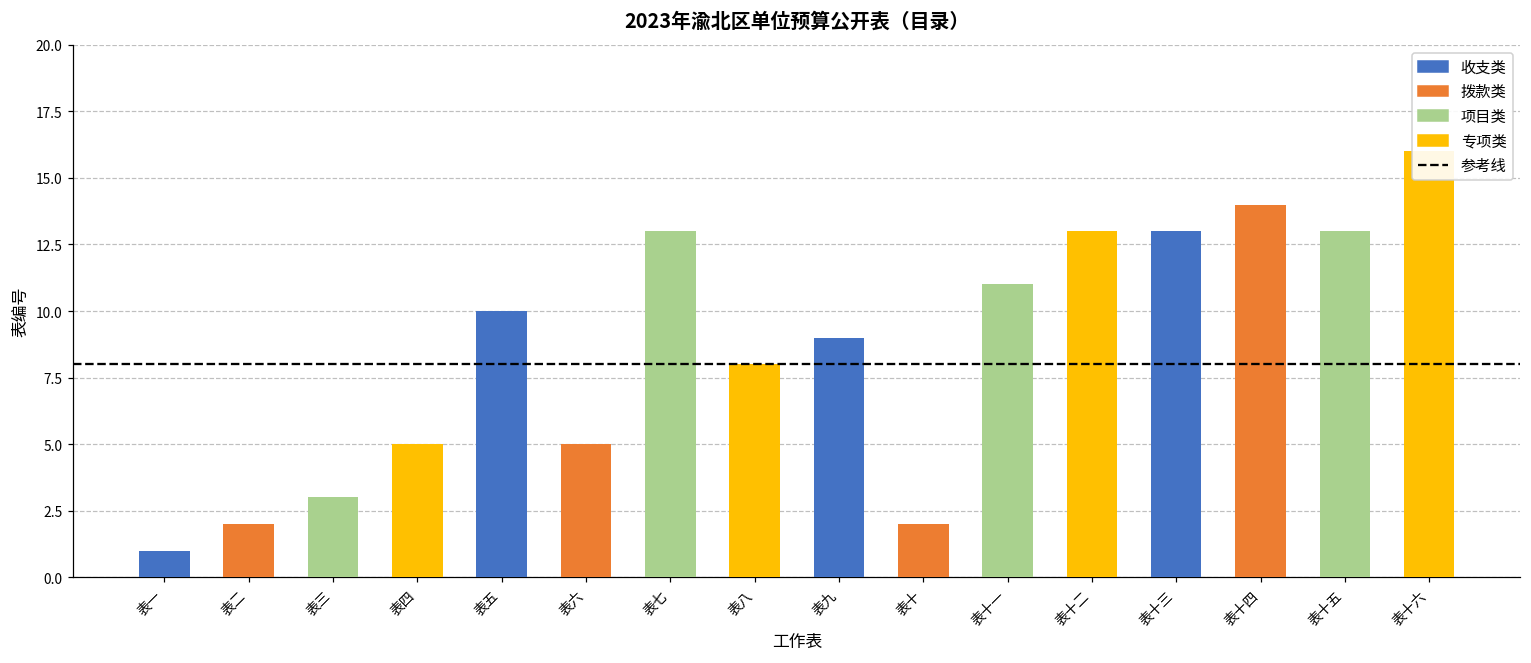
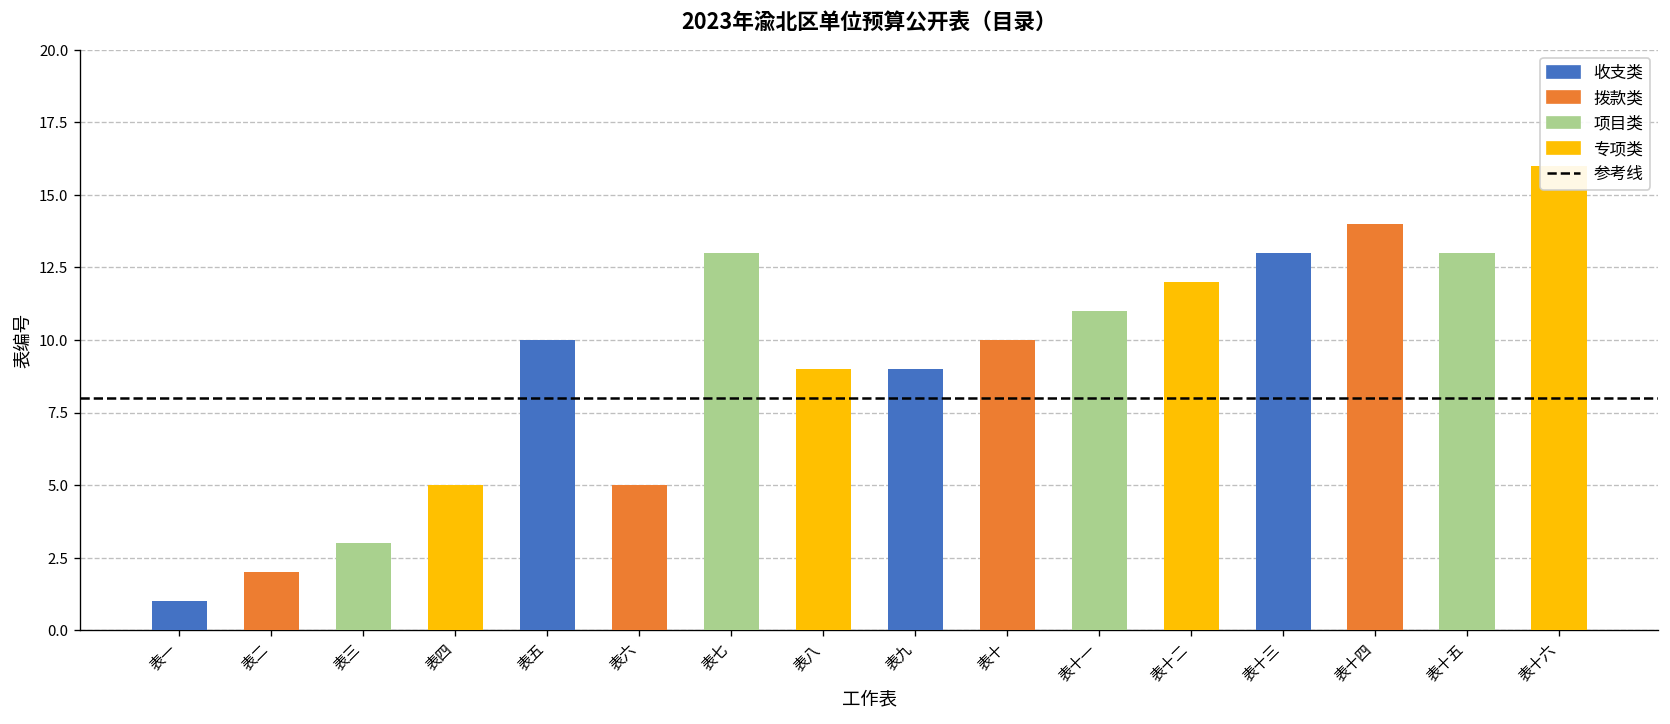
表八: 8 -> 9
表十: 2 -> 10
表十二: 13 -> 12
